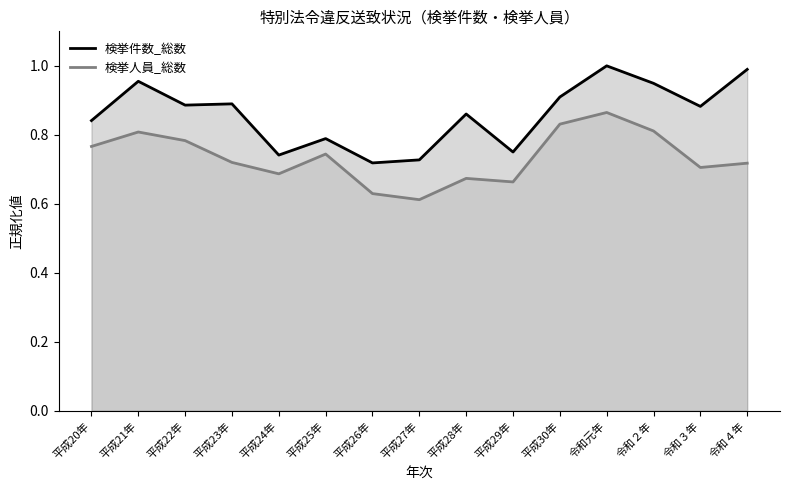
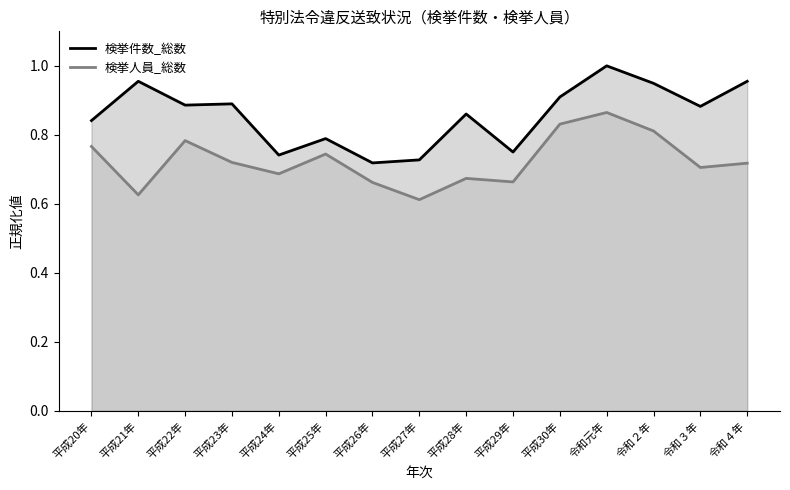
検挙人員_総数, 平成21年: 0.81 -> 0.63
検挙人員_総数, 平成26年: 0.63 -> 0.66
検挙件数_総数, 令和４年: 0.99 -> 0.96
